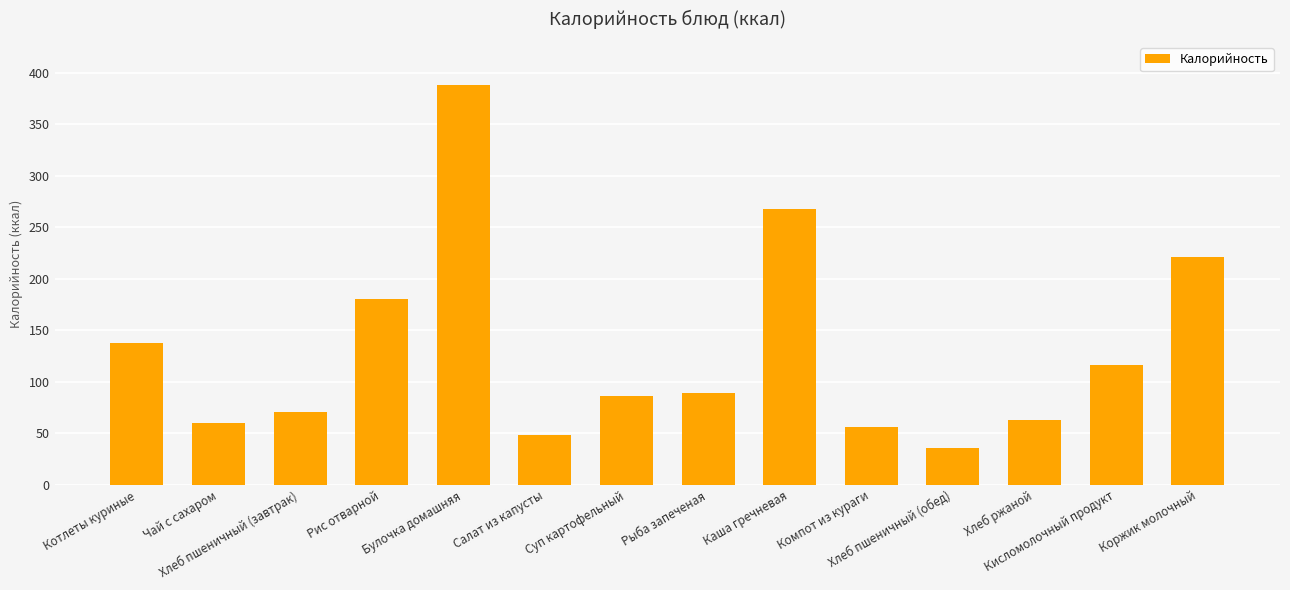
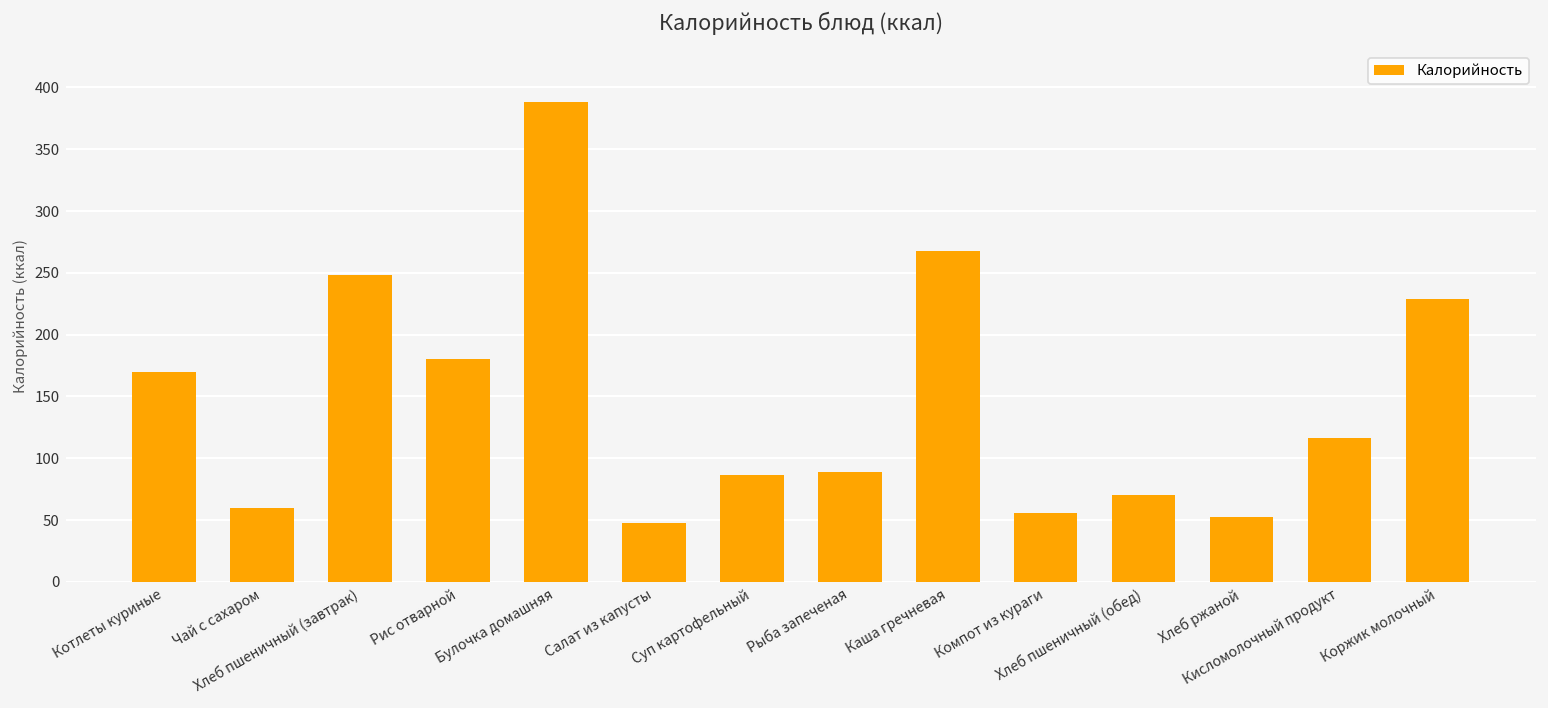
Котлеты куриные: 138 -> 170
Хлеб пшеничный (завтрак): 71 -> 248
Хлеб пшеничный (обед): 36 -> 71
Хлеб ржаной: 63 -> 52
Коржик молочный: 221 -> 229
